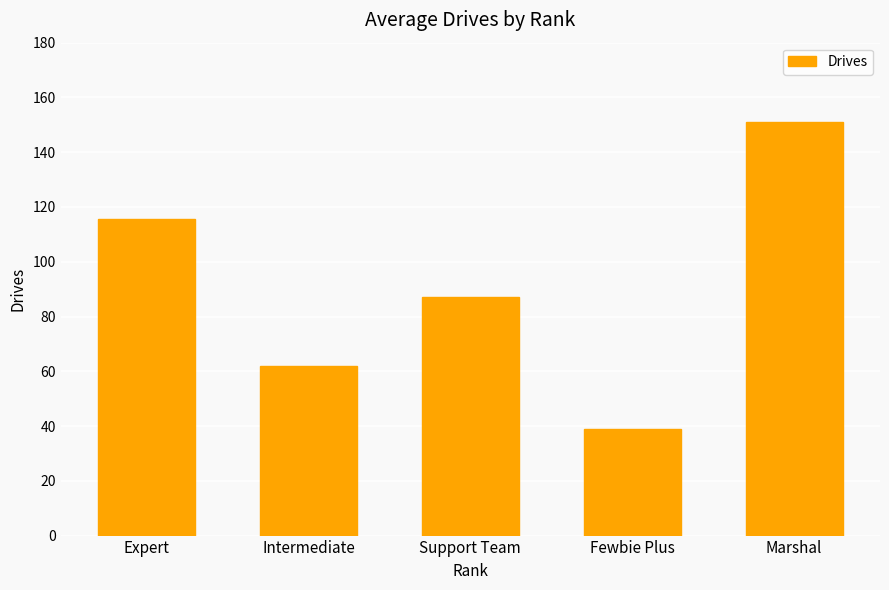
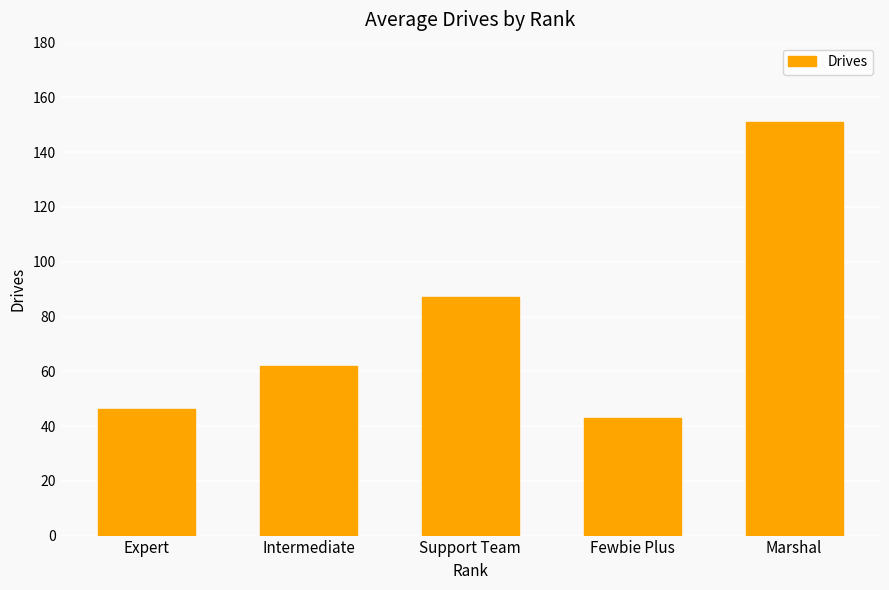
Expert: 116 -> 46
Fewbie Plus: 39 -> 43
